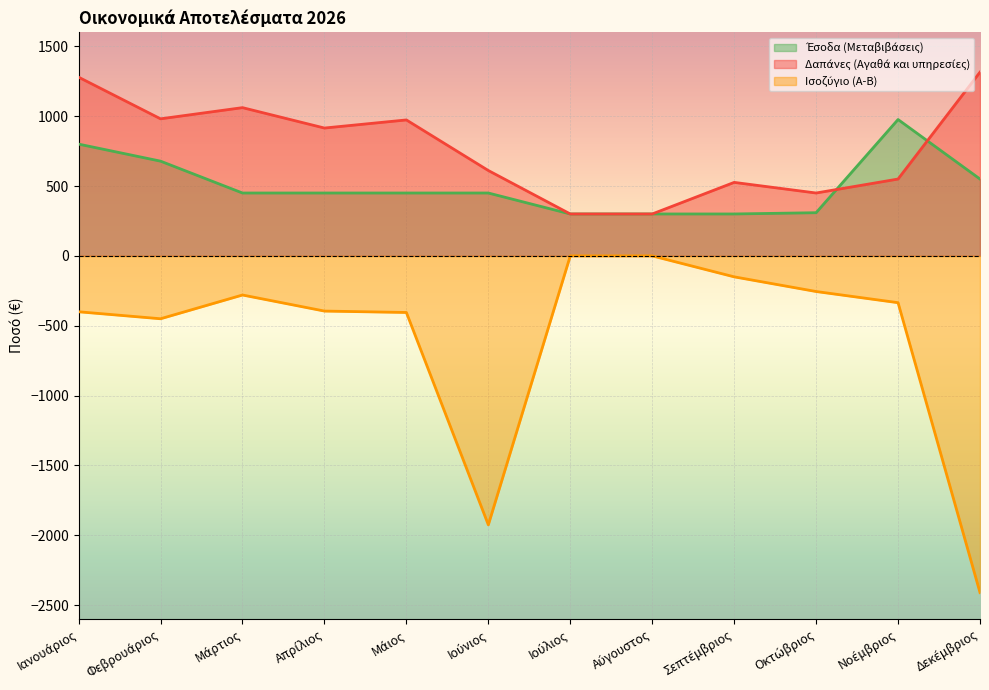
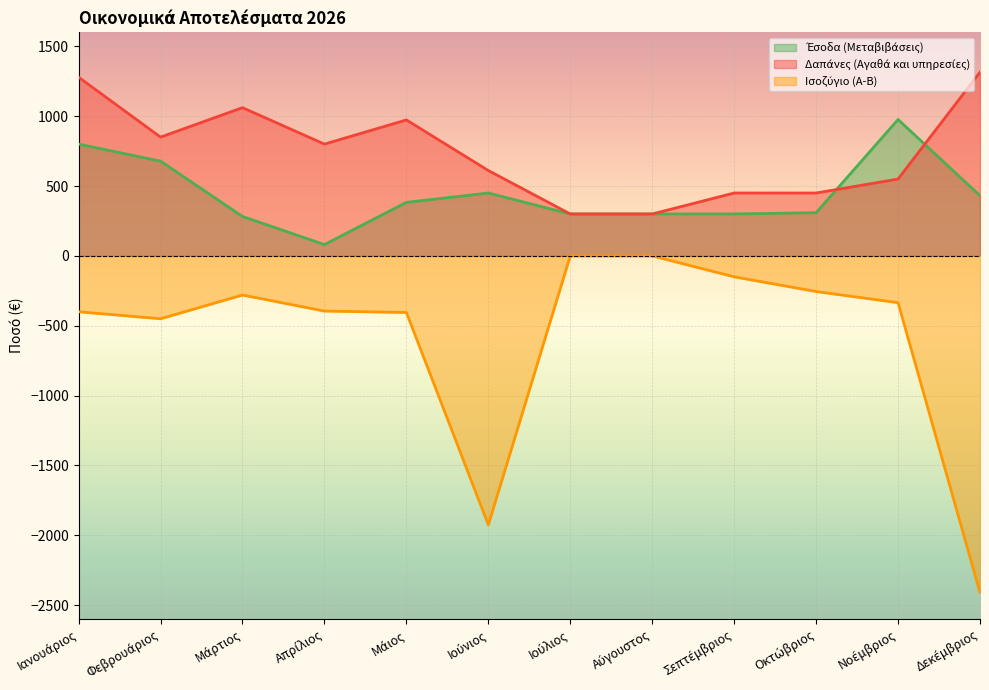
Δαπάνες (Αγαθά και υπηρεσίες), Φεβρουάριος: 980 -> 850
Έσοδα (Μεταβιβάσεις), Μάρτιος: 450 -> 280
Έσοδα (Μεταβιβάσεις), Απρίλιος: 450 -> 80
Δαπάνες (Αγαθά και υπηρεσίες), Απρίλιος: 920 -> 800
Έσοδα (Μεταβιβάσεις), Μάιος: 450 -> 380
Δαπάνες (Αγαθά και υπηρεσίες), Σεπτέμβριος: 530 -> 450
Έσοδα (Μεταβιβάσεις), Δεκέμβριος: 550 -> 430
